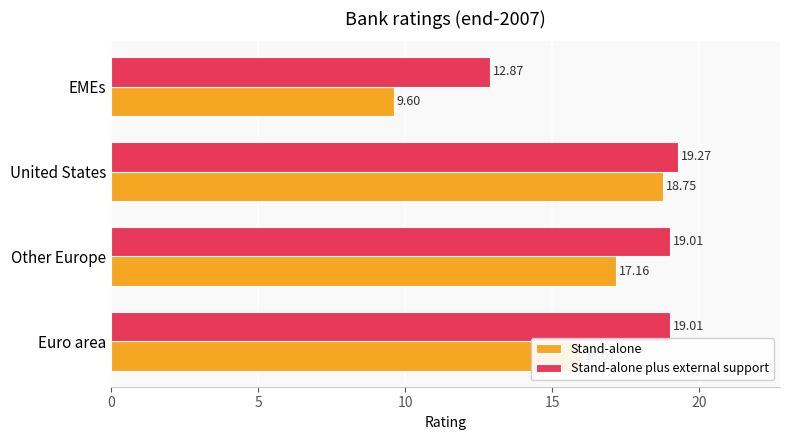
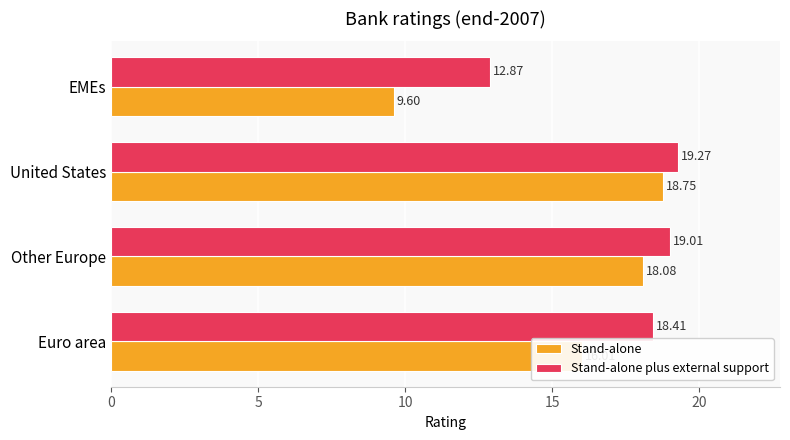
Stand-alone, Other Europe: 17.16 -> 18.08
Stand-alone plus external support, Euro area: 19.01 -> 18.41
